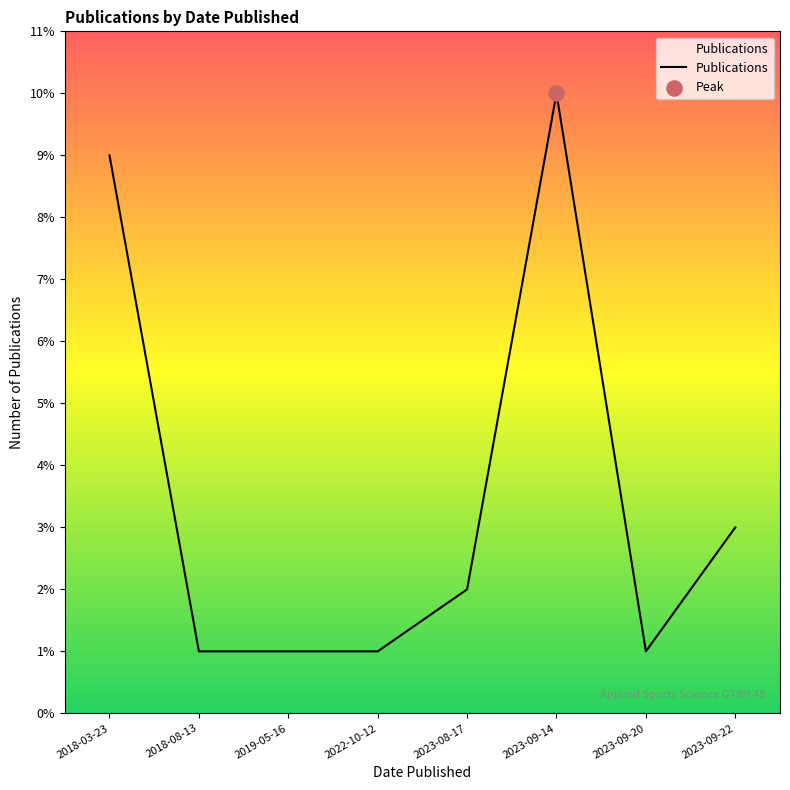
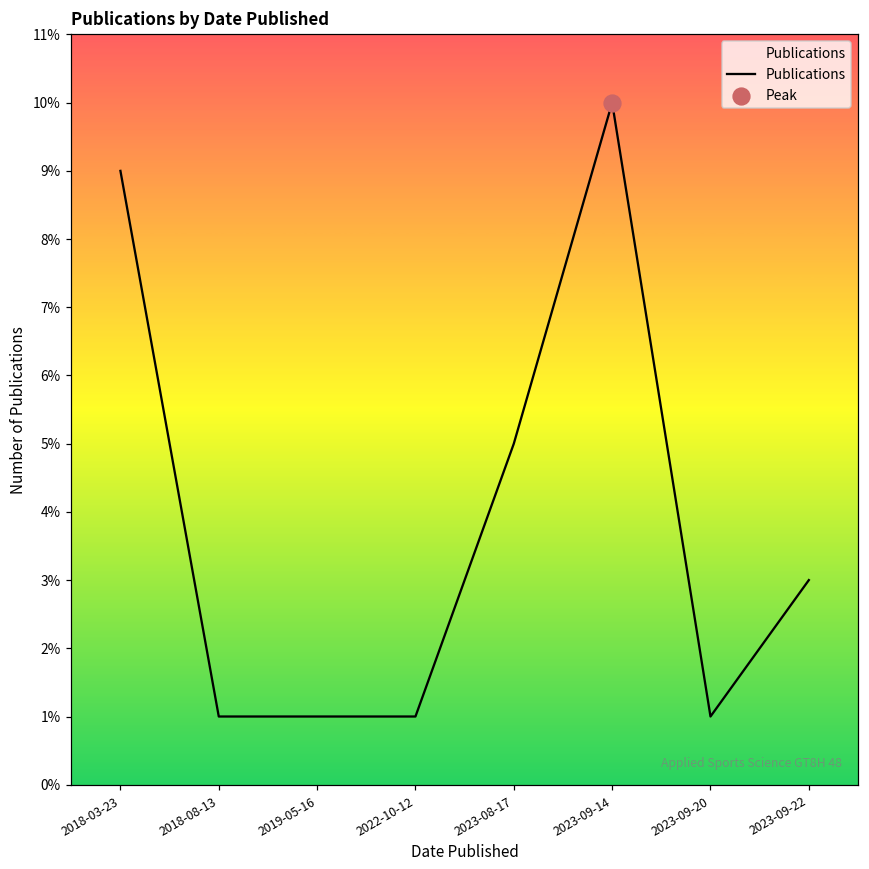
Publications, 2023-08-17: 2% -> 5%
